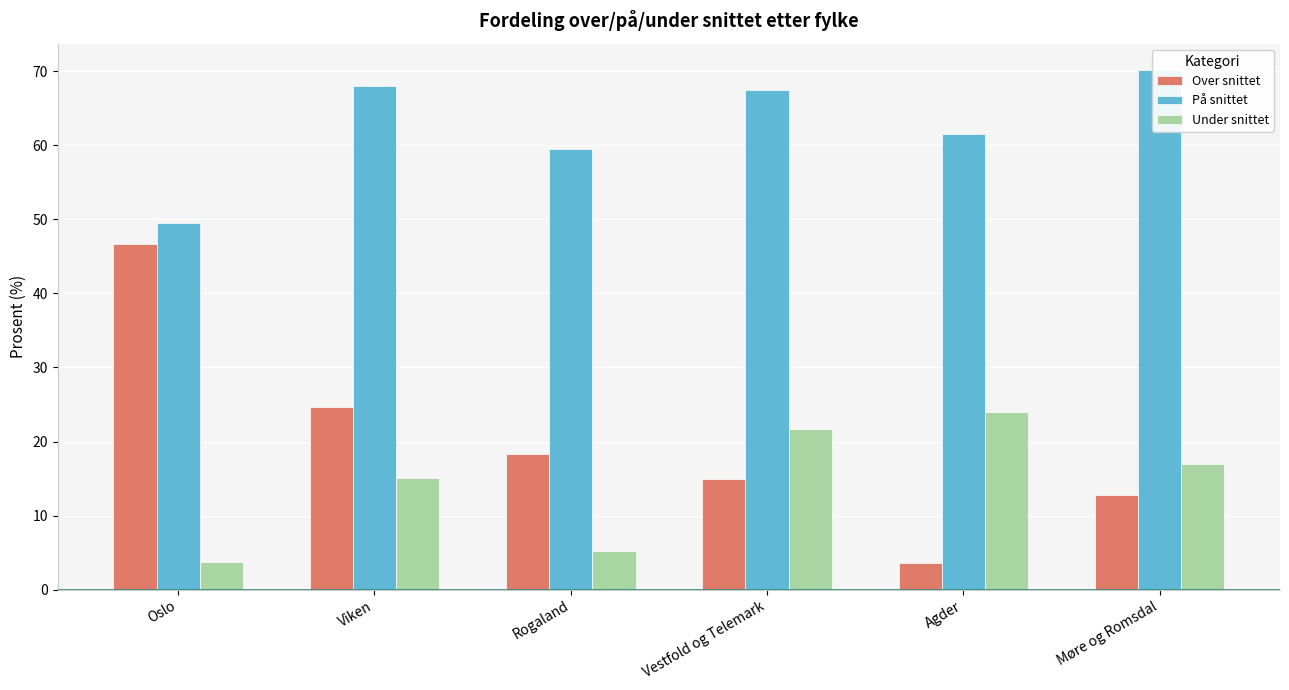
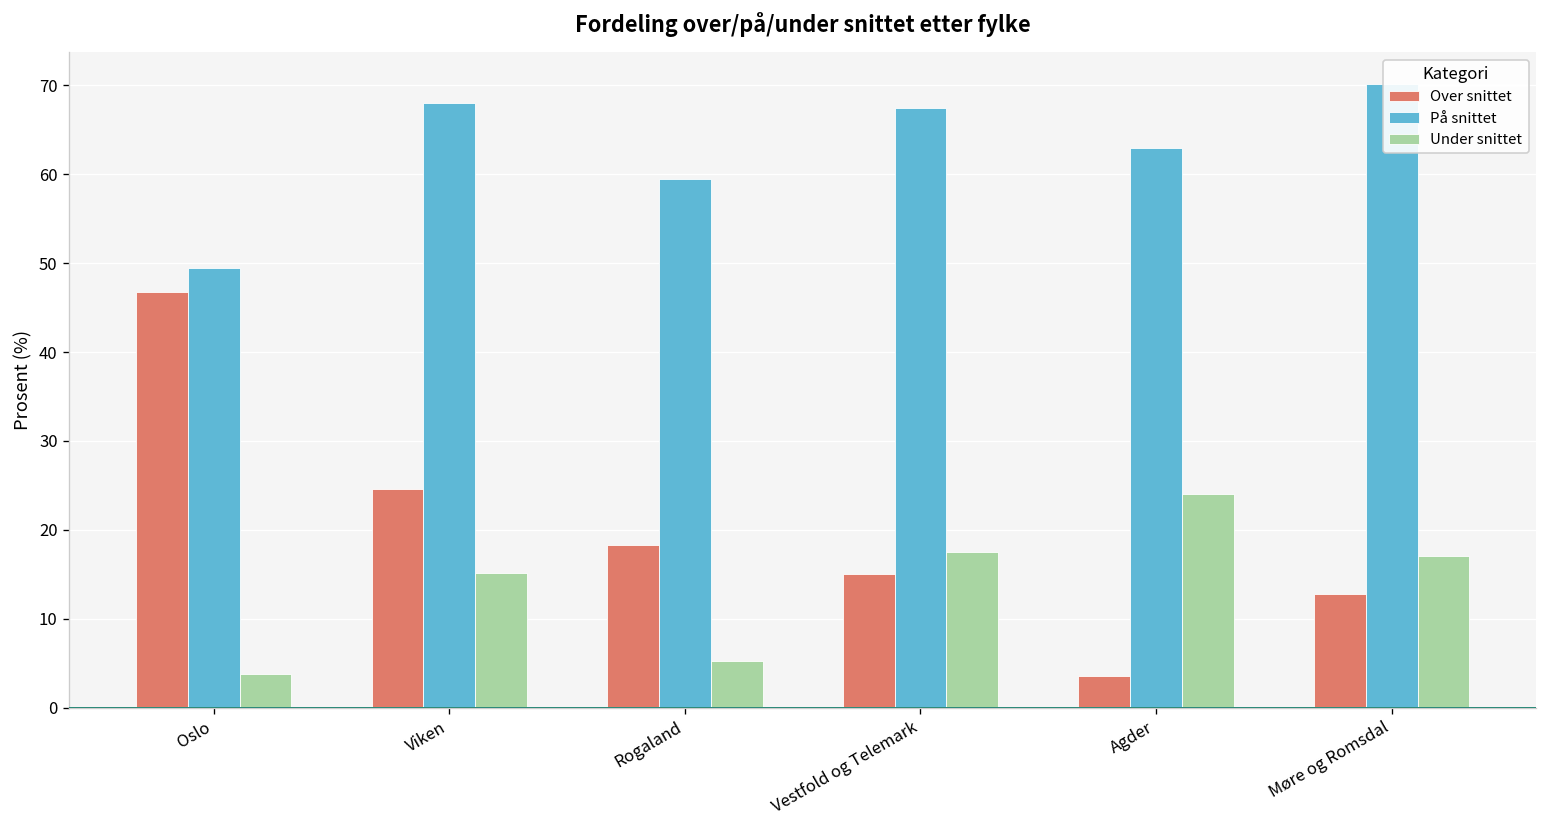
Under snittet, Vestfold og Telemark: 22 -> 18
På snittet, Agder: 62 -> 63
